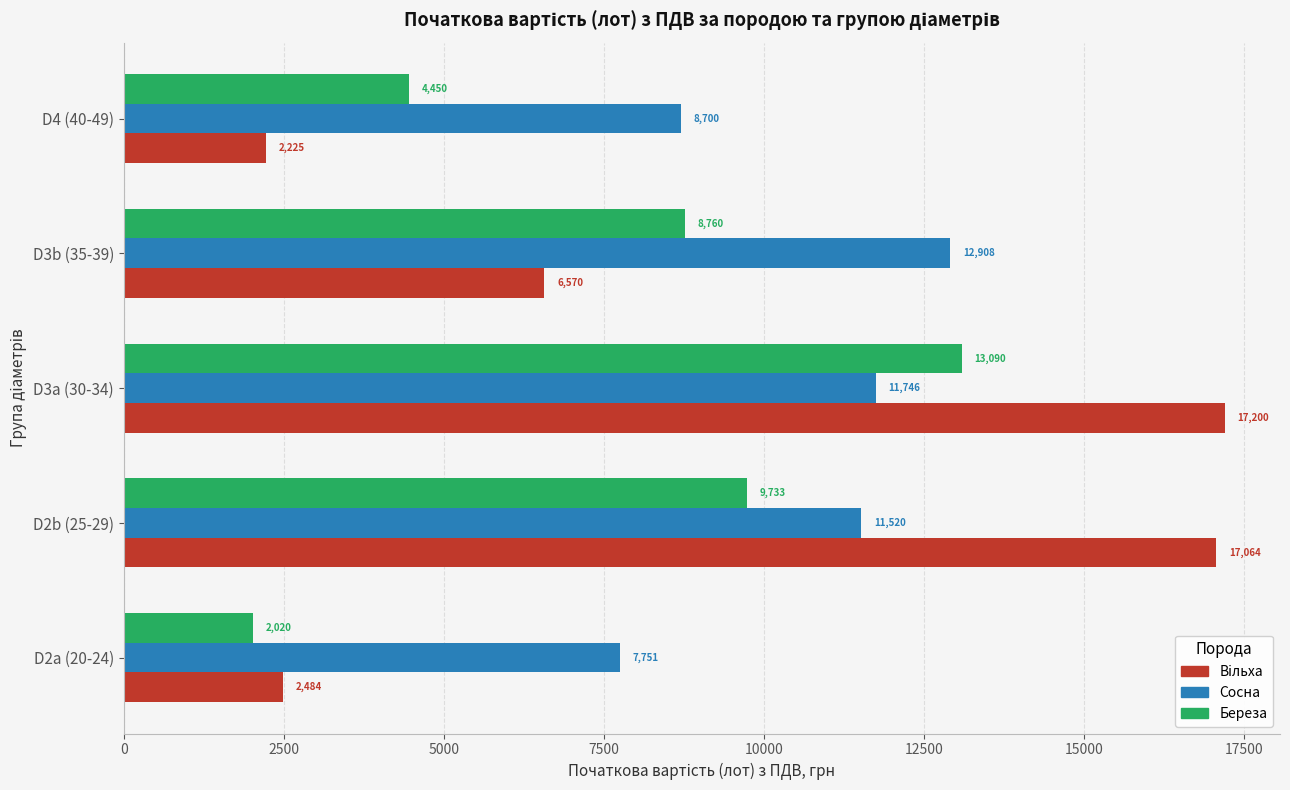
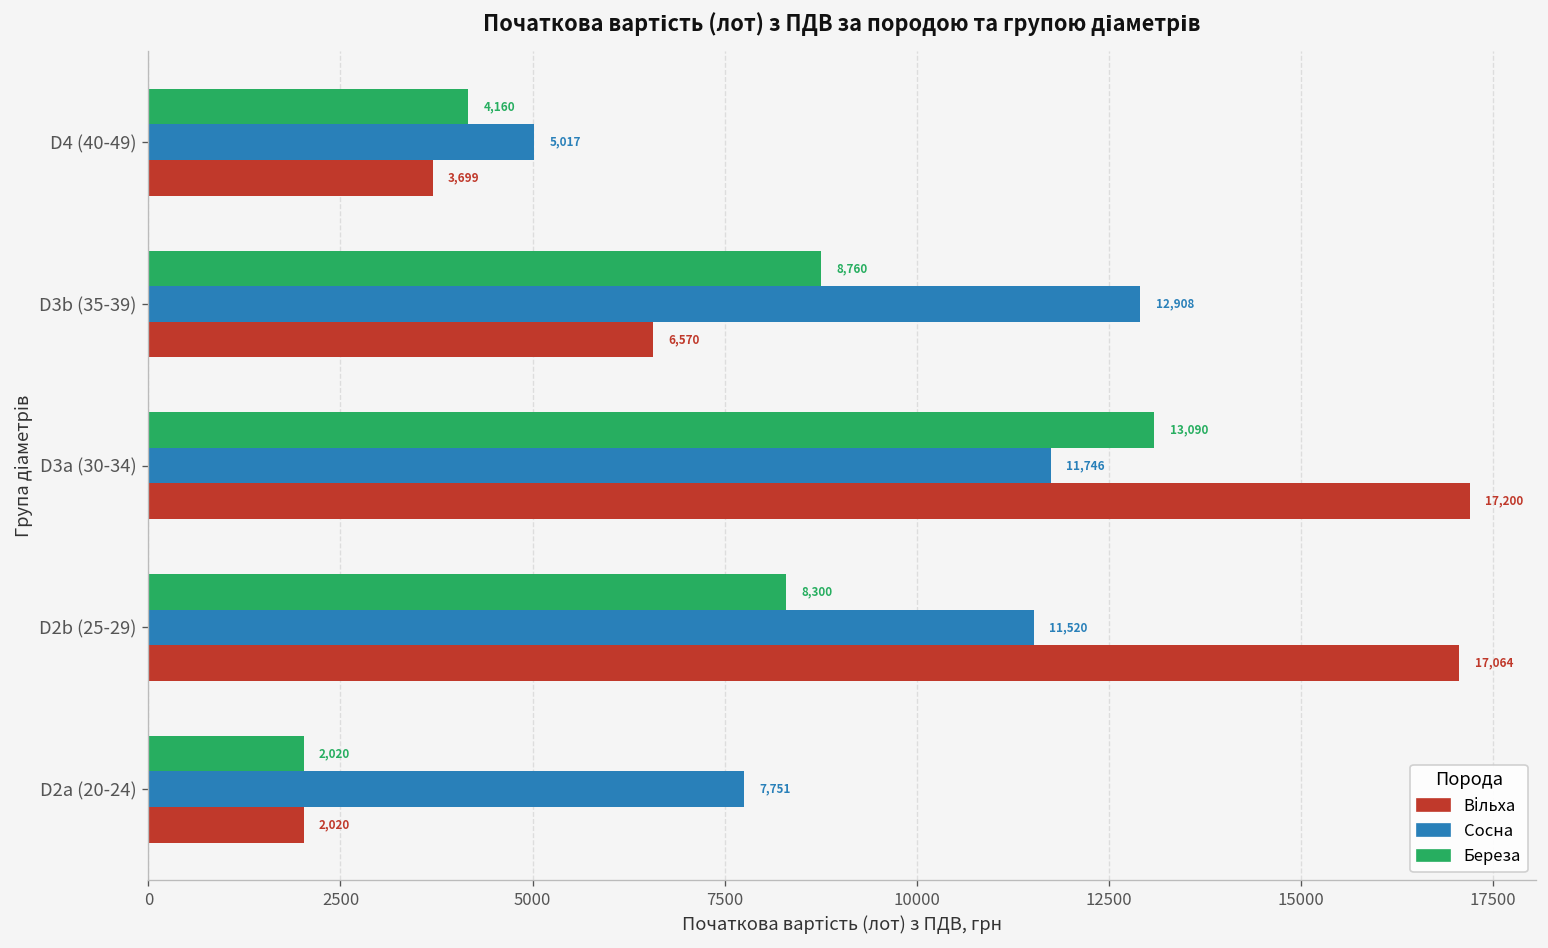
Береза, D4 (40-49): 4,450 -> 4,160
Сосна, D4 (40-49): 8,700 -> 5,017
Вільха, D4 (40-49): 2,225 -> 3,699
Береза, D2b (25-29): 9,733 -> 8,300
Вільха, D2a (20-24): 2,484 -> 2,020
